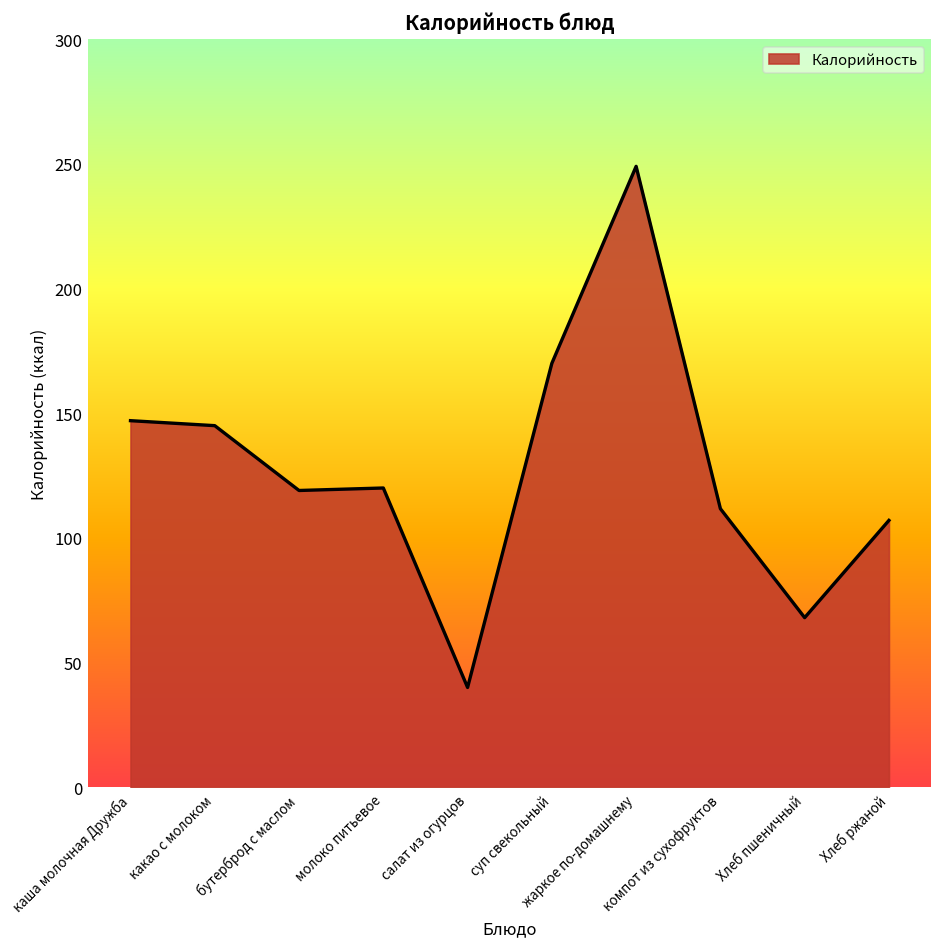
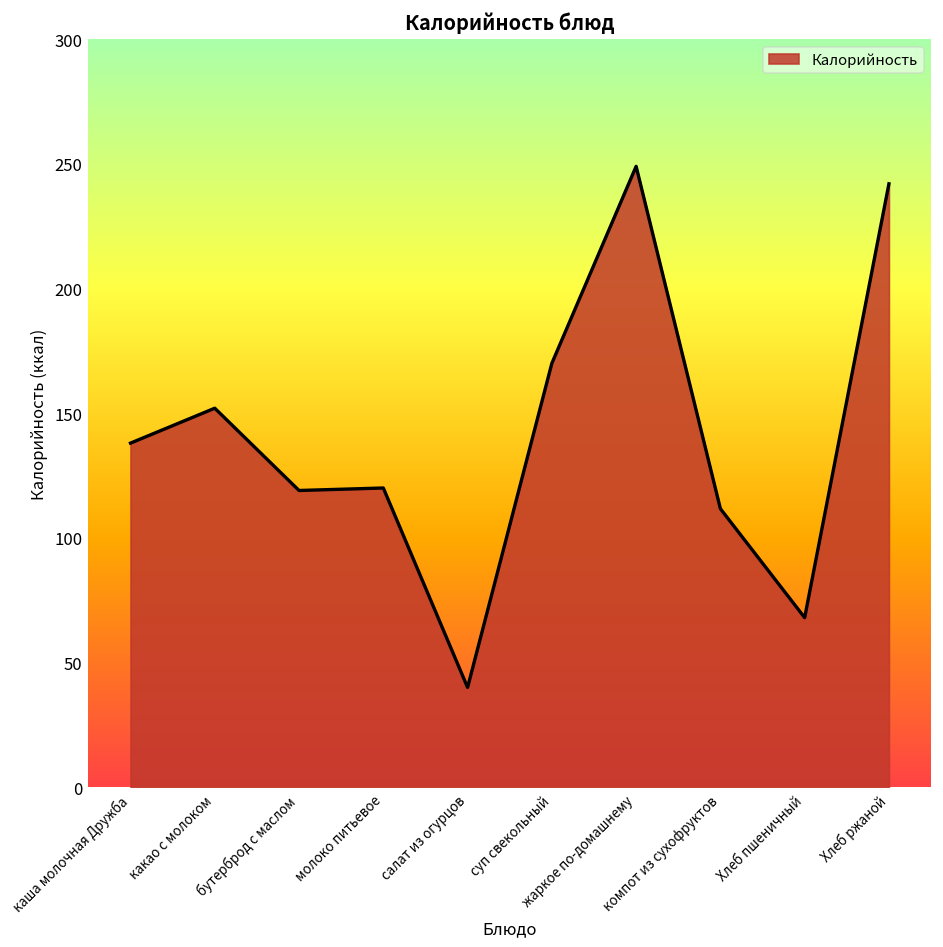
каша молочная Дружба: 147 -> 138
какао с молоком: 145 -> 152
Хлеб ржаной: 107 -> 242
